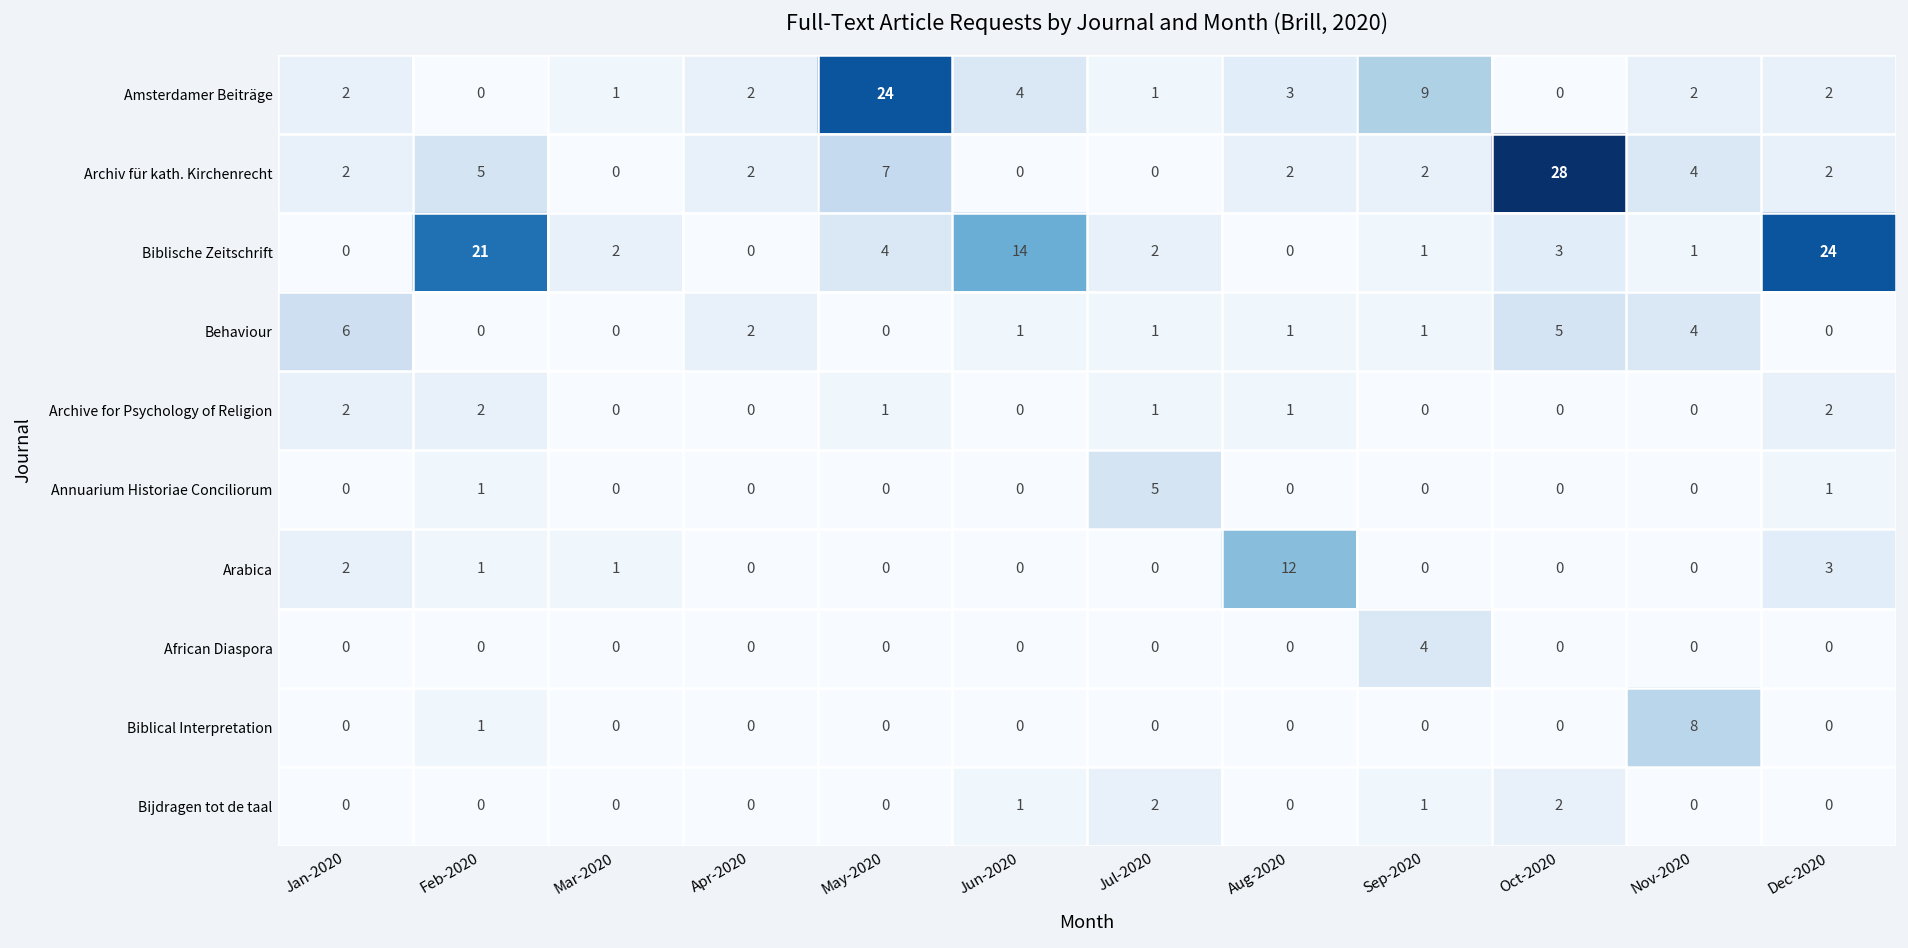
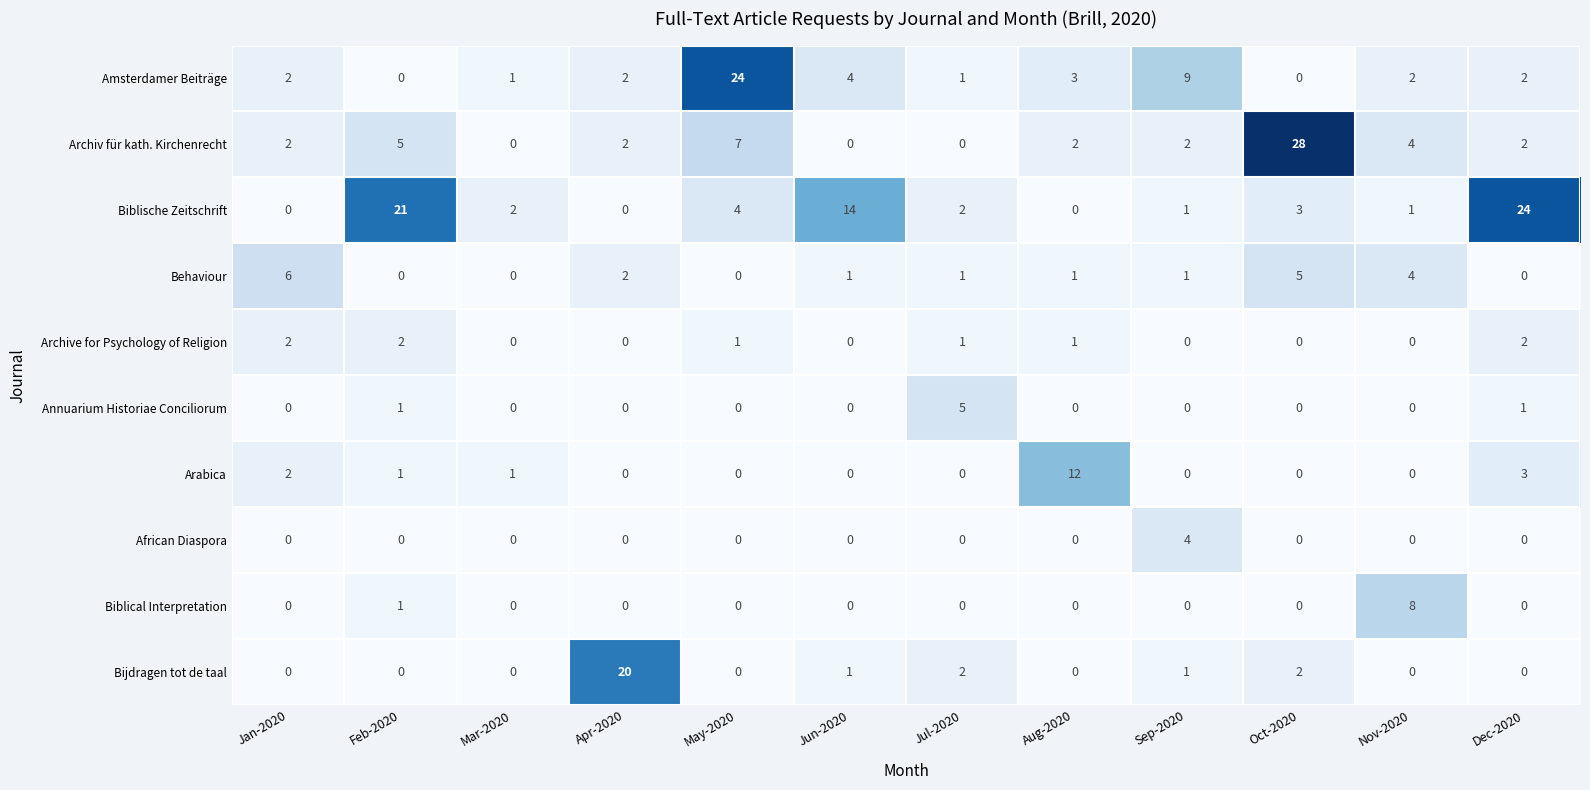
Bijdragen tot de taal, Apr-2020: 0 -> 20
